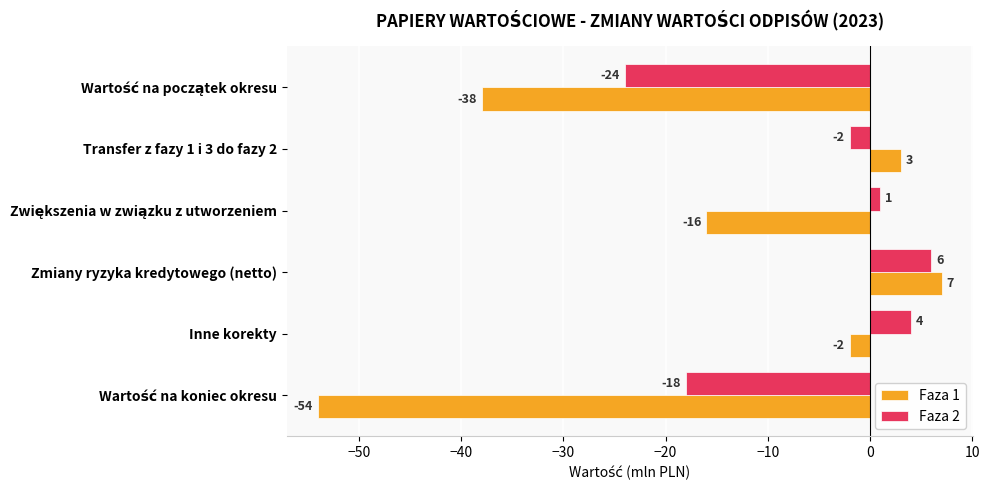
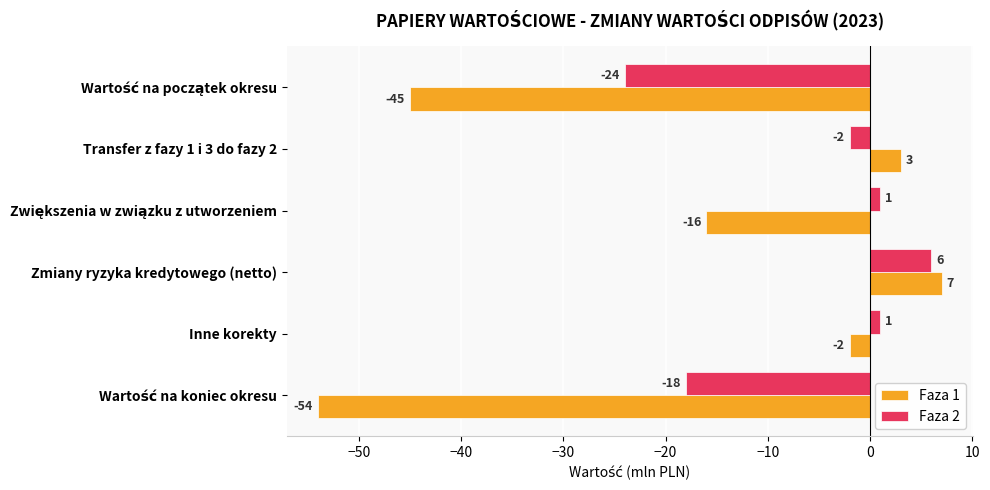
Faza 1, Wartość na początek okresu: -38 -> -45
Faza 2, Inne korekty: 4 -> 1
